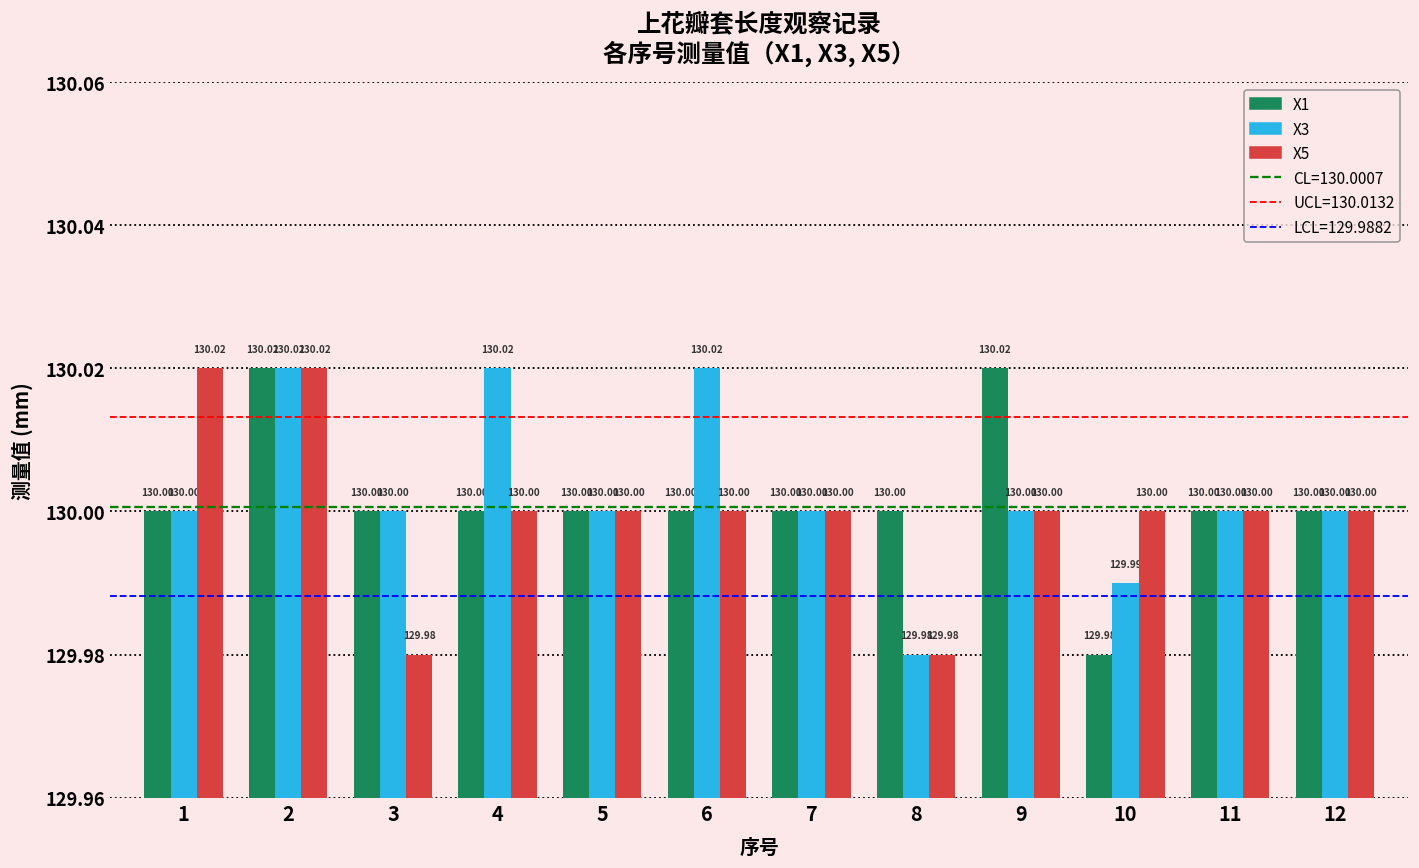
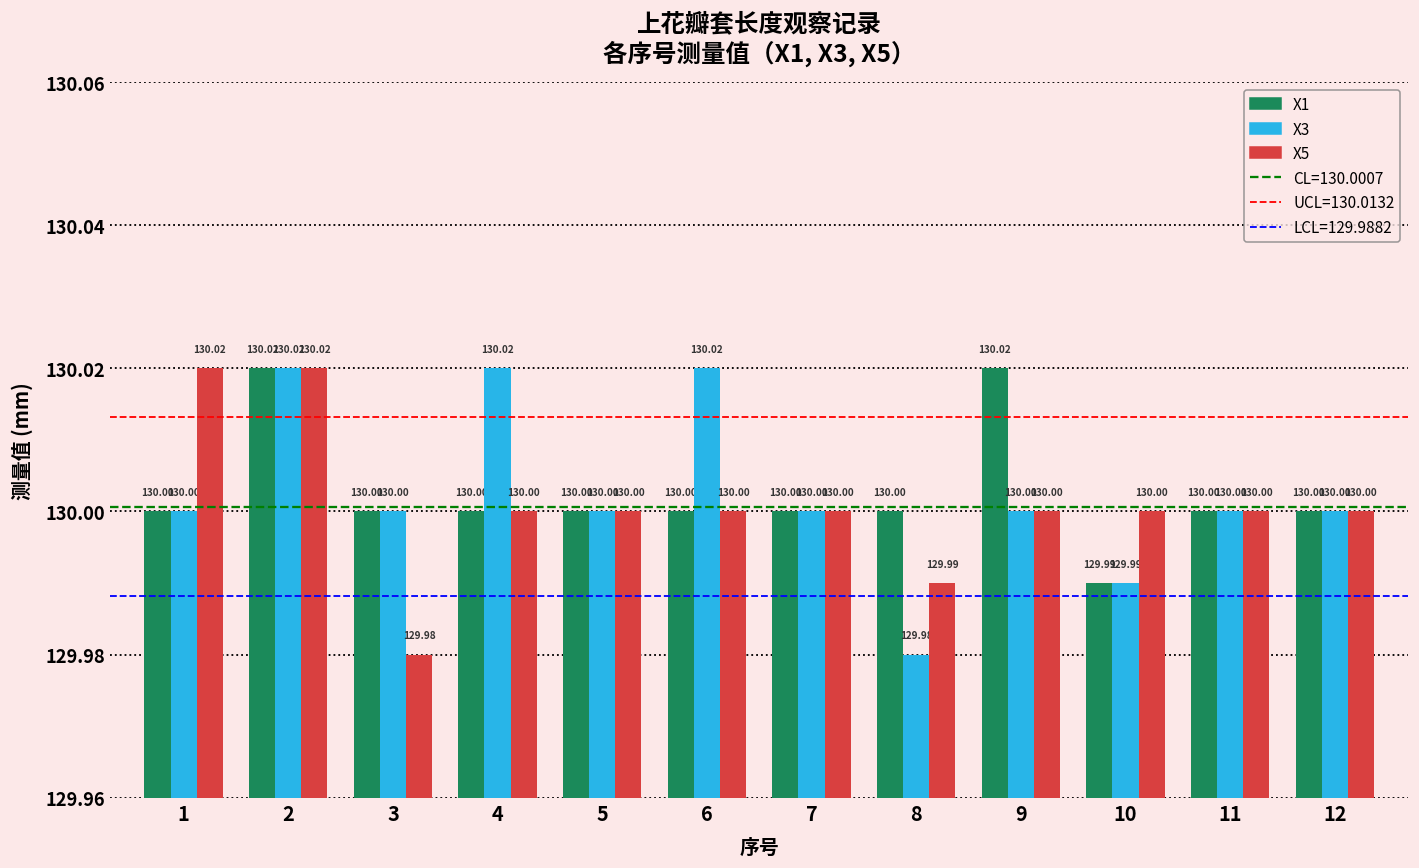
X5, 8: 129.98 -> 129.99
X1, 10: 129.98 -> 129.99
